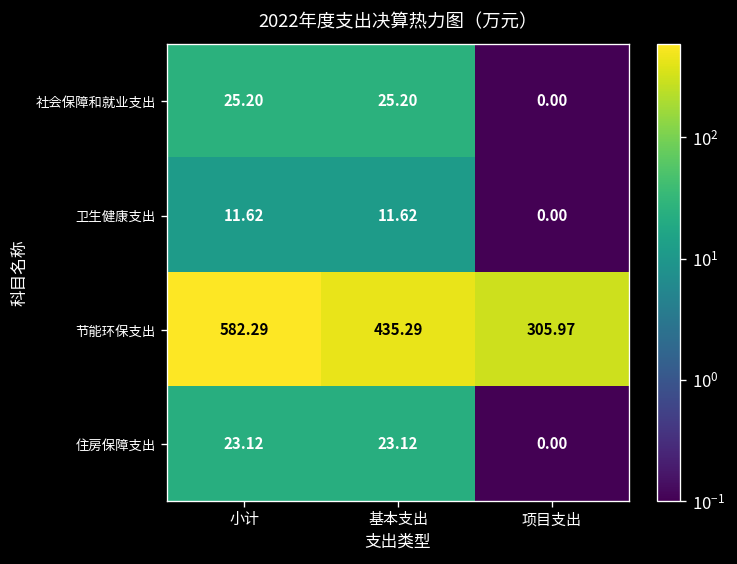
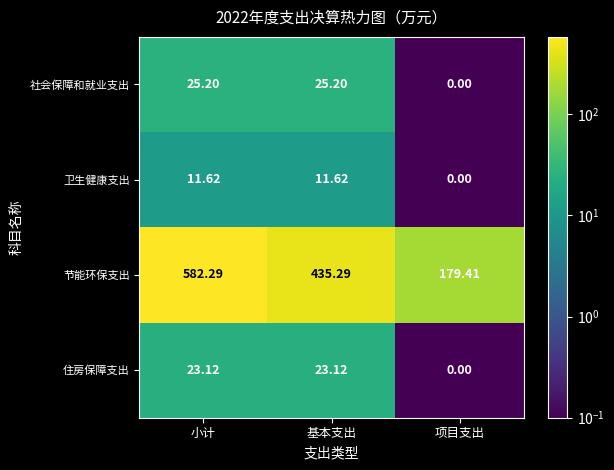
节能环保支出, 项目支出: 305.97 -> 179.41
